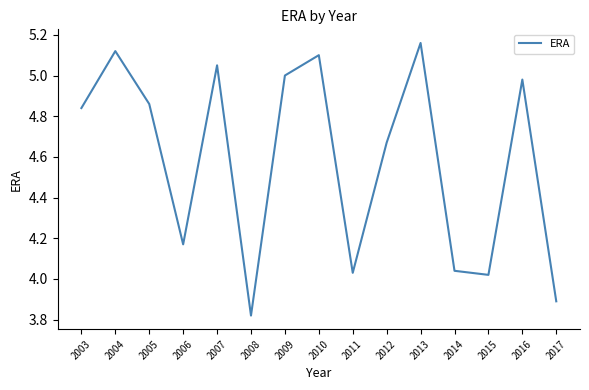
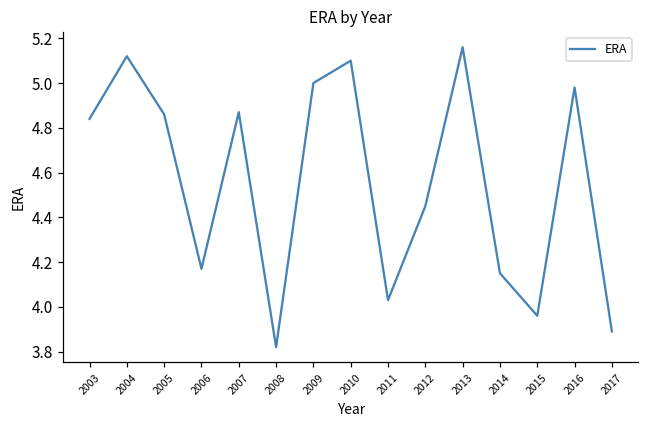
2007: 5.05 -> 4.87
2012: 4.67 -> 4.45
2014: 4.04 -> 4.15
2015: 4.02 -> 3.96
